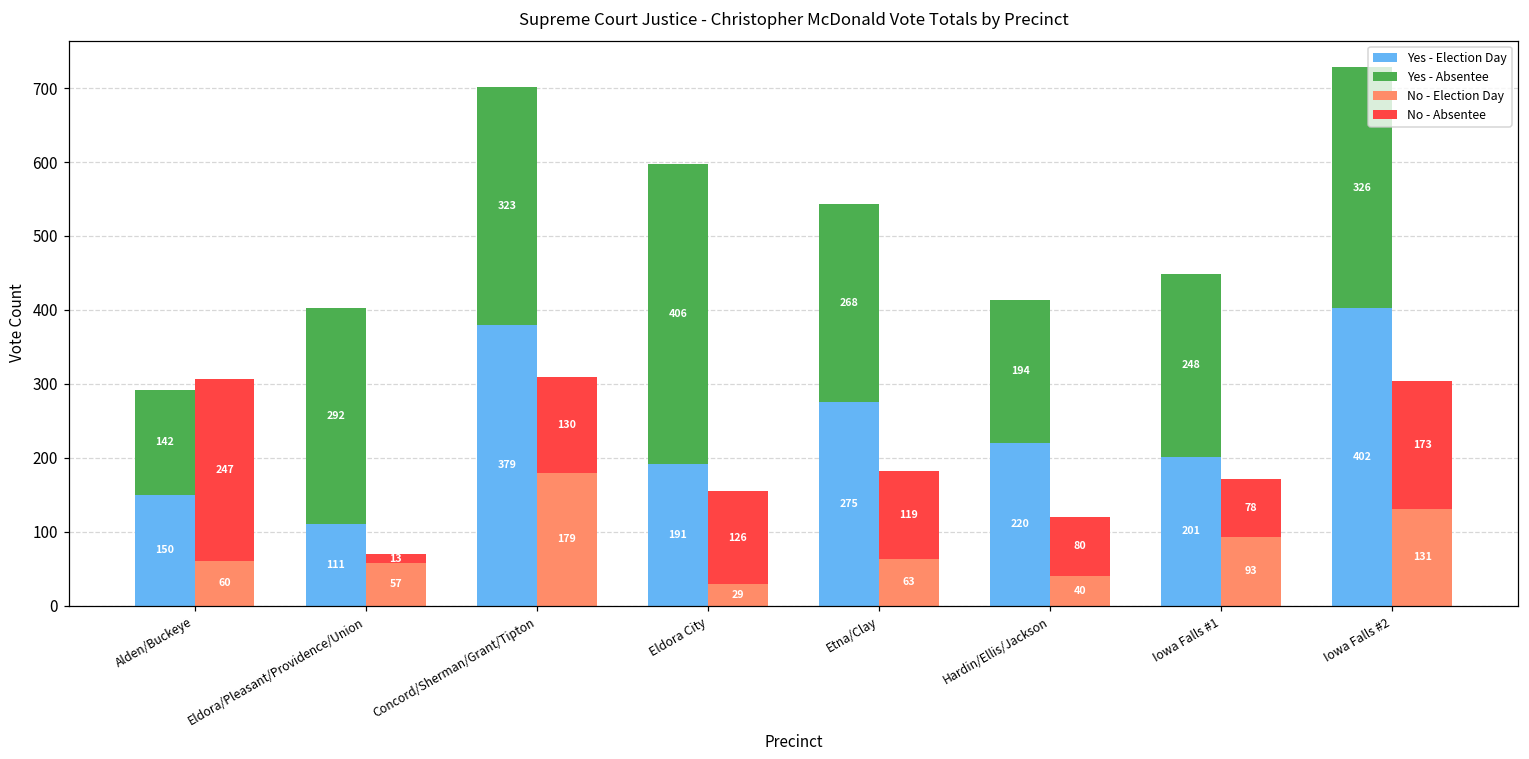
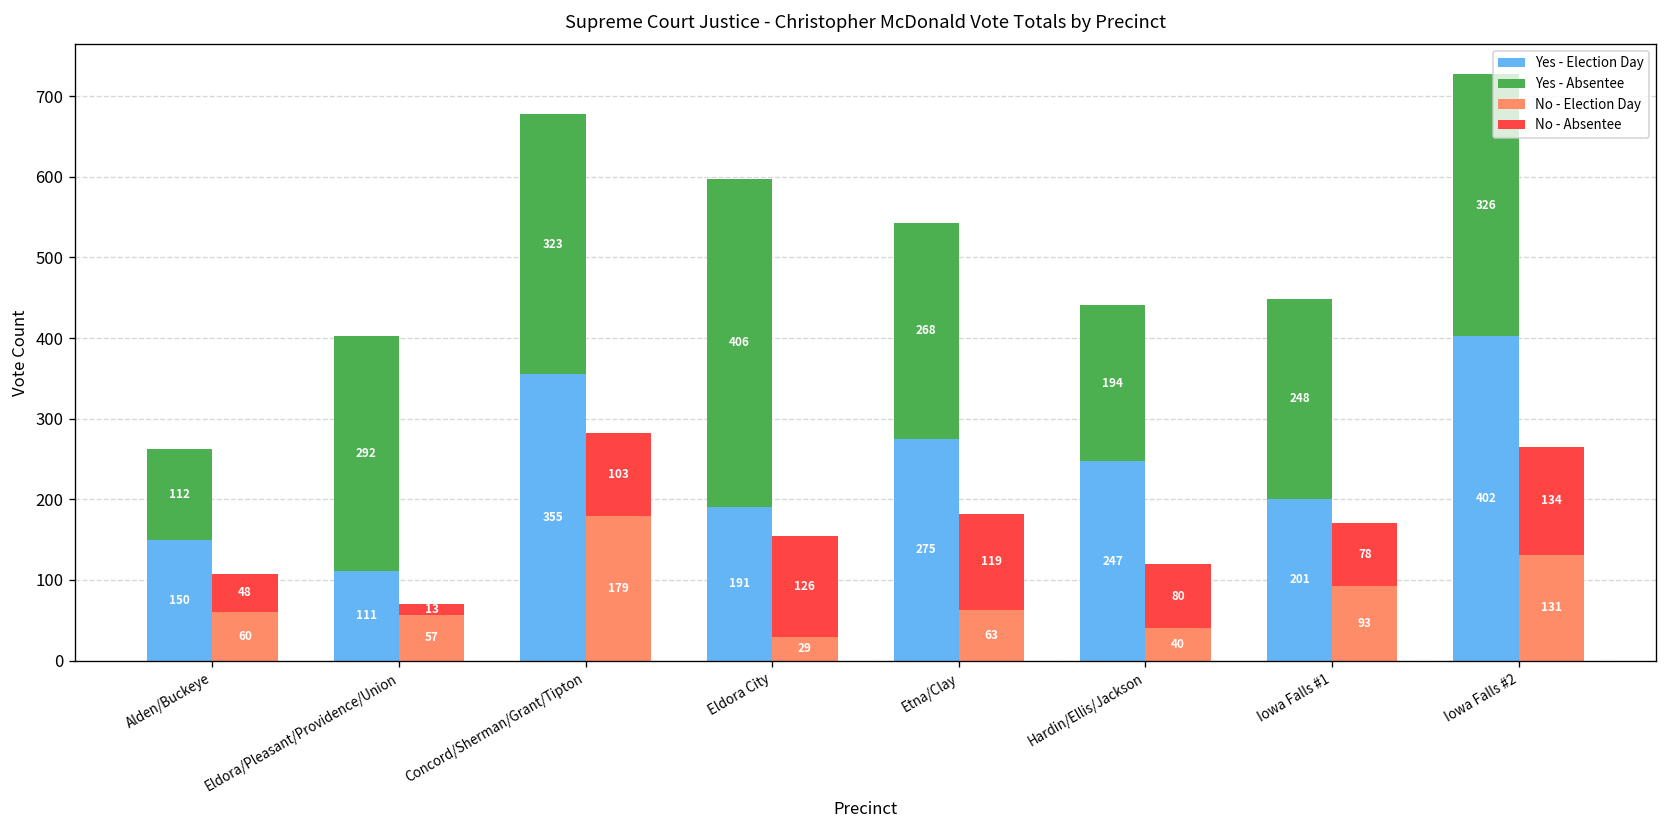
Yes - Absentee, Alden/Buckeye: 142 -> 112
No - Absentee, Alden/Buckeye: 247 -> 48
Yes - Election Day, Concord/Sherman/Grant/Tipton: 379 -> 355
No - Absentee, Concord/Sherman/Grant/Tipton: 130 -> 103
Yes - Election Day, Hardin/Ellis/Jackson: 220 -> 247
No - Absentee, Iowa Falls #2: 173 -> 134
